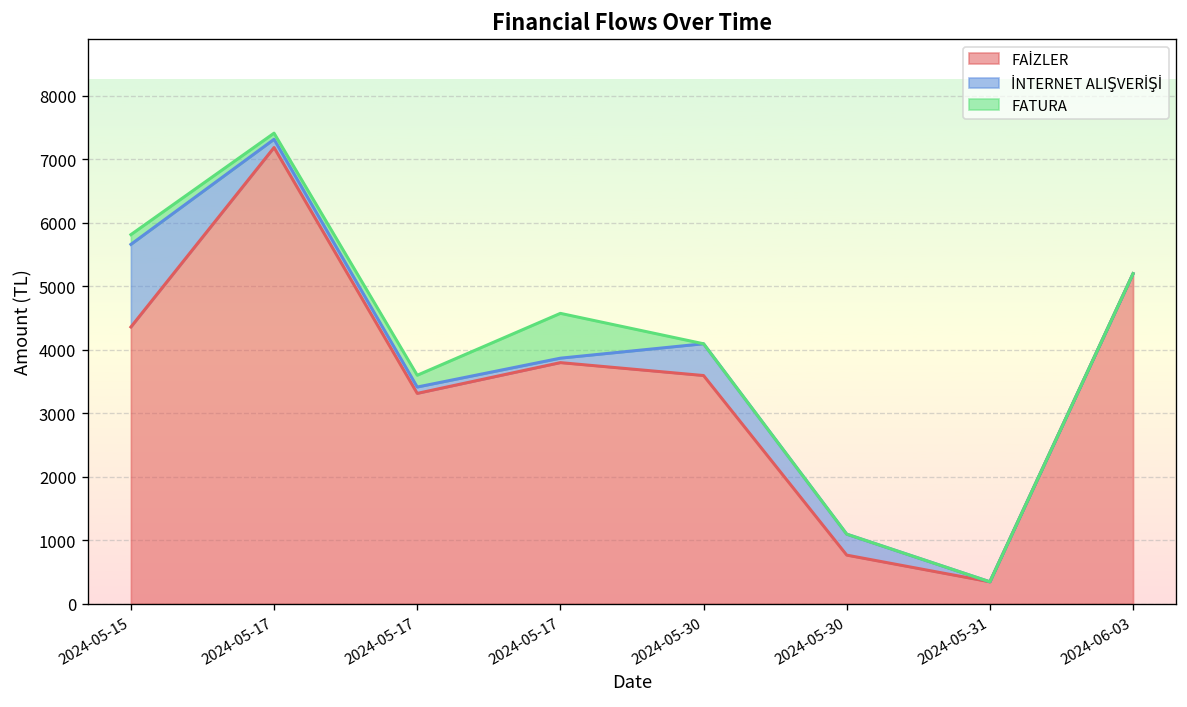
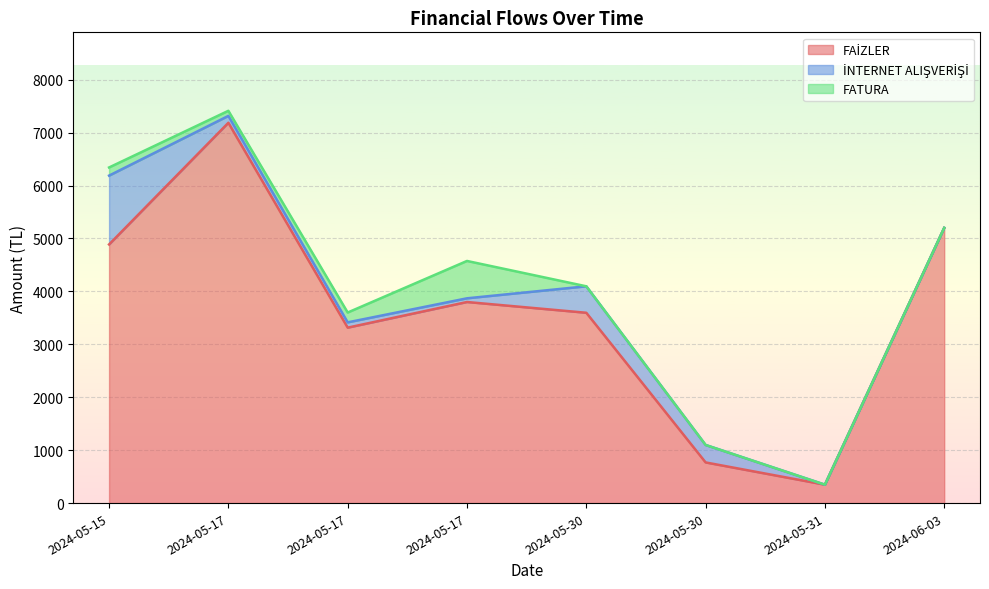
FAİZLER, 2024-05-15: 4400 -> 4900
